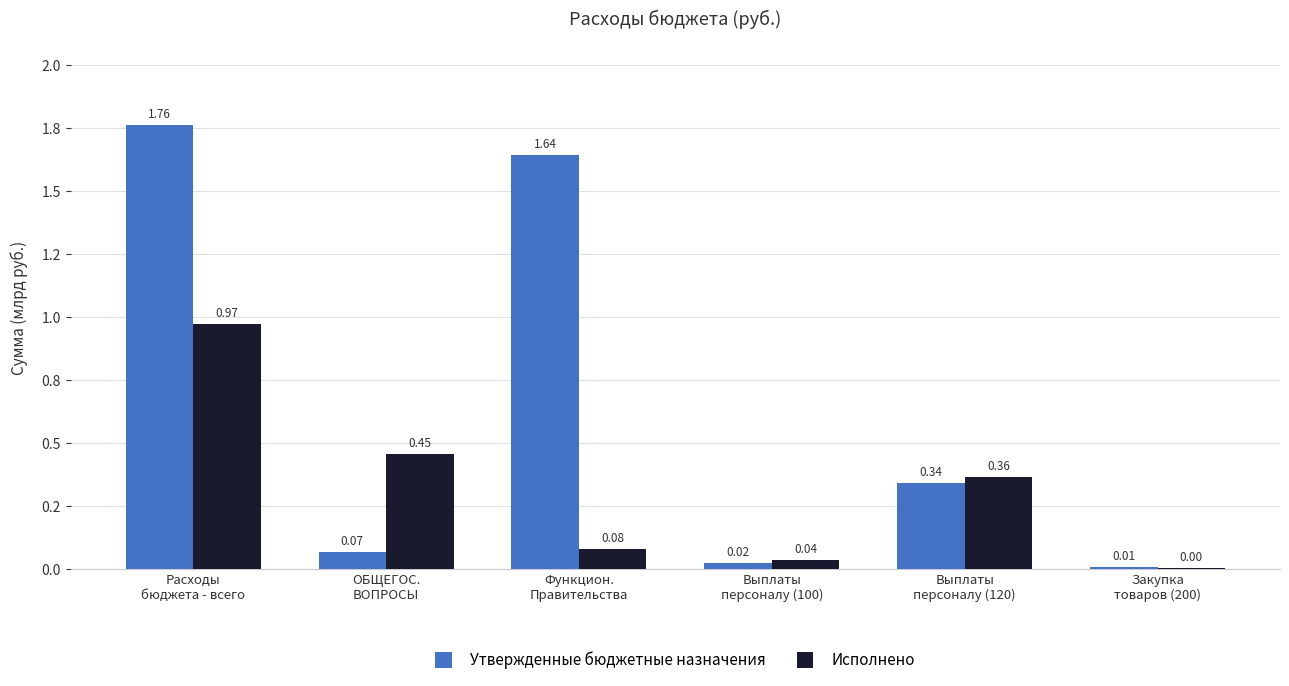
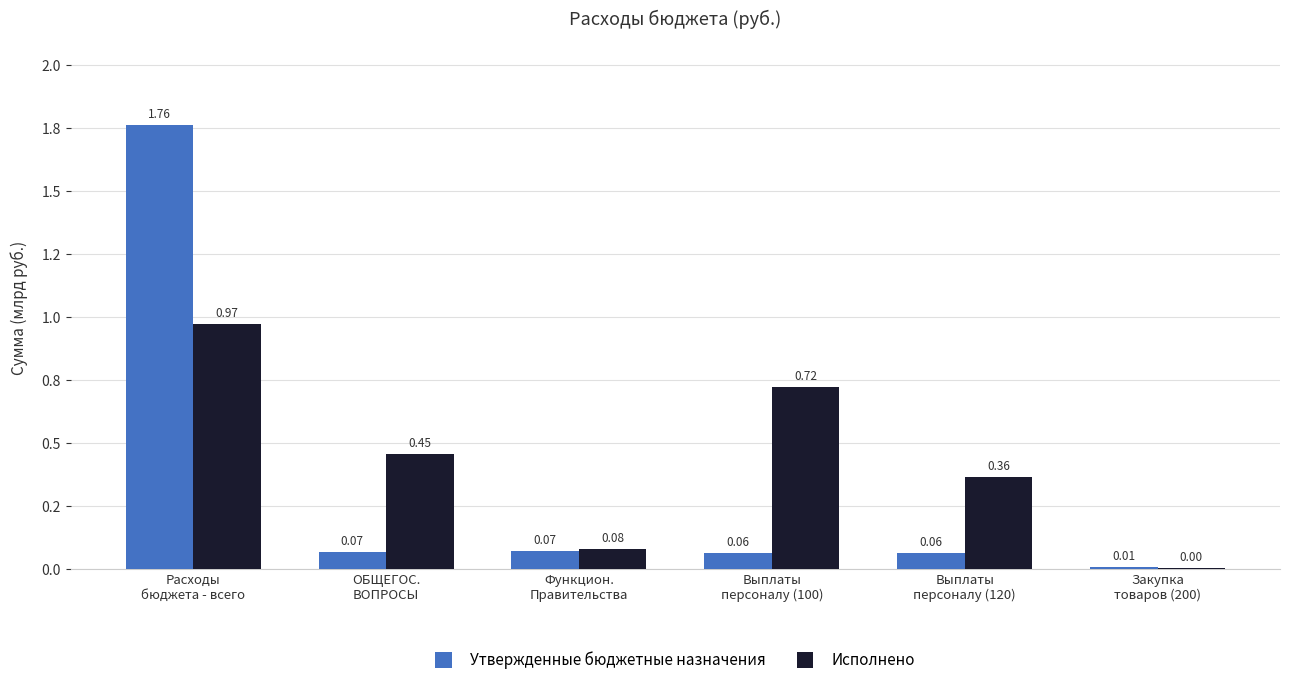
Утвержденные бюджетные назначения, Функцион. Правительства: 1.64 -> 0.07
Утвержденные бюджетные назначения, Выплаты персоналу (100): 0.02 -> 0.06
Исполнено, Выплаты персоналу (100): 0.04 -> 0.72
Утвержденные бюджетные назначения, Выплаты персоналу (120): 0.34 -> 0.06
